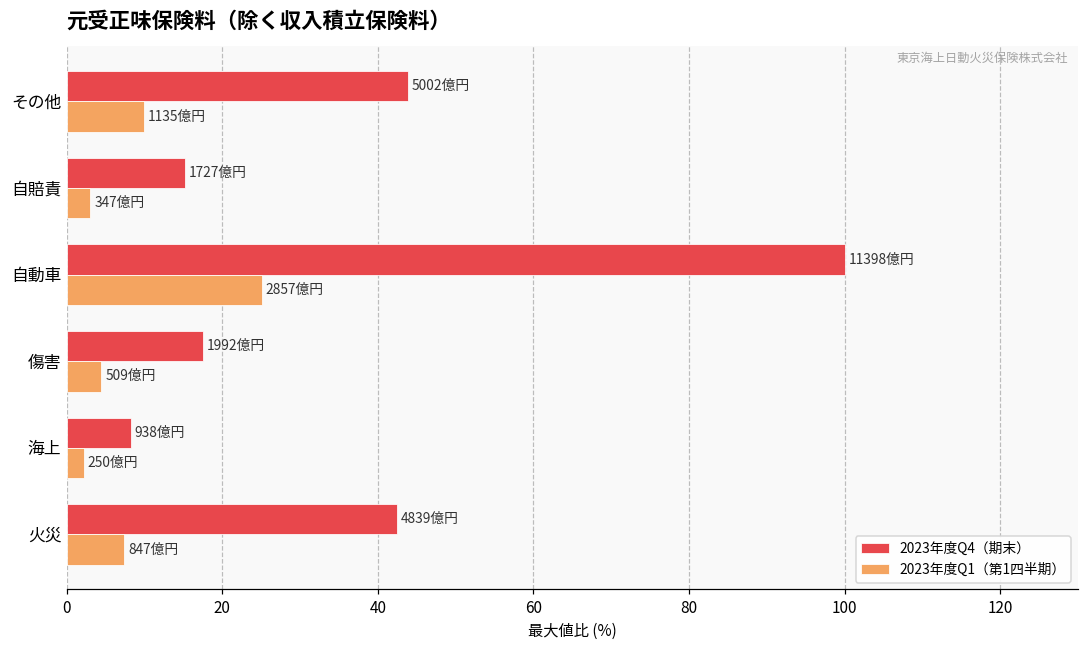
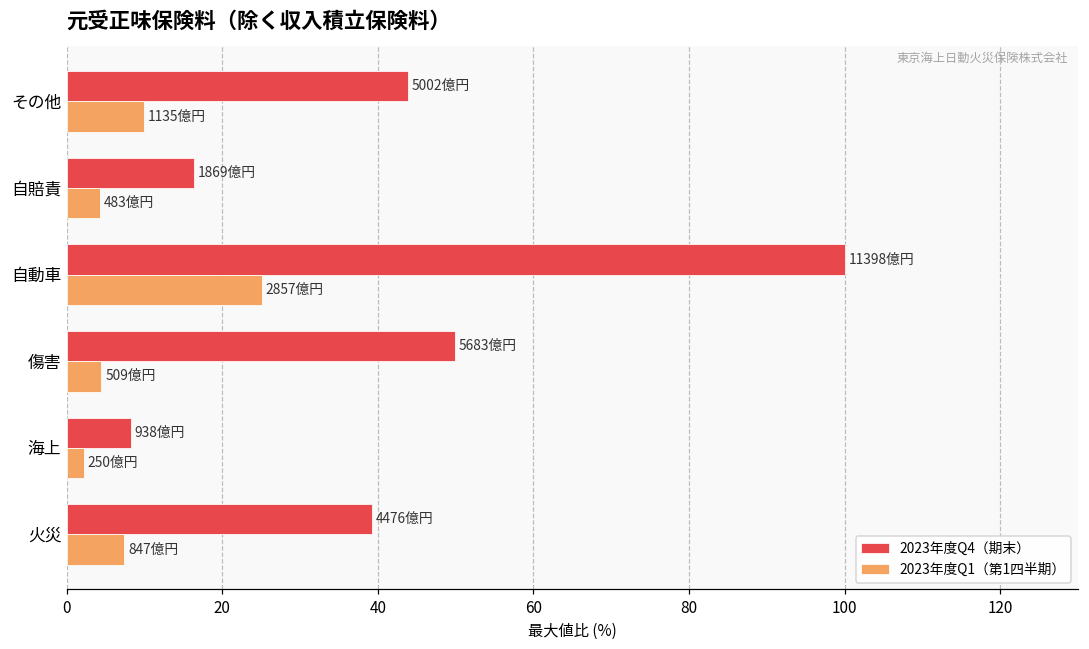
2023年度Q4（期末）, 自賠責: 1727 -> 1869
2023年度Q1（第1四半期）, 自賠責: 347 -> 483
2023年度Q4（期末）, 傷害: 1992 -> 5683
2023年度Q4（期末）, 火災: 4839 -> 4476
